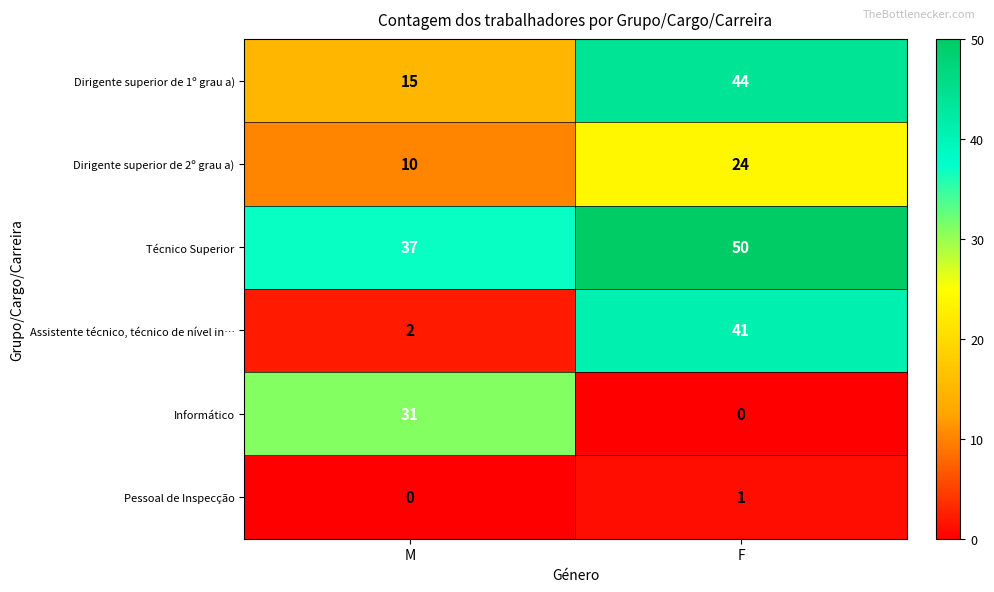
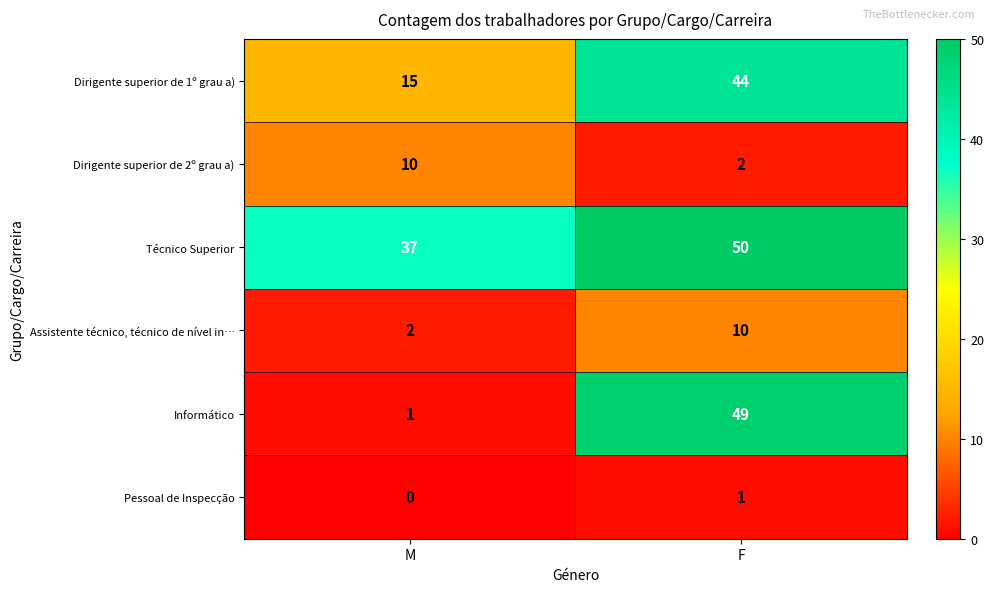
Dirigente superior de 2º grau a), F: 24 -> 2
Assistente técnico, técnico de nível in…, F: 41 -> 10
Informático, M: 31 -> 1
Informático, F: 0 -> 49
